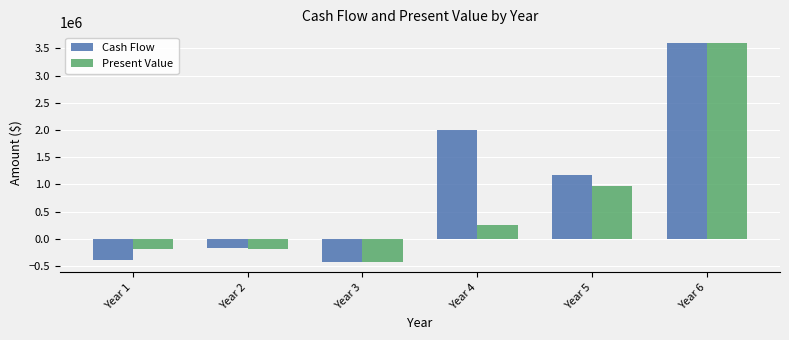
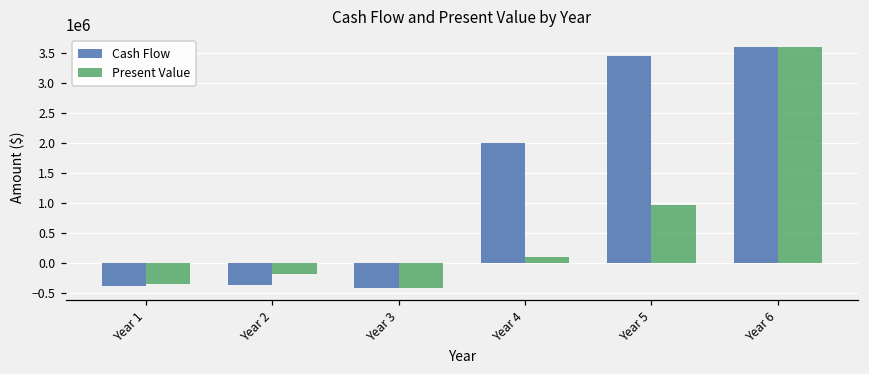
Present Value, Year 1: -200000 -> -400000
Cash Flow, Year 2: -200000 -> -400000
Present Value, Year 4: 300000 -> 100000
Cash Flow, Year 5: 1200000 -> 3500000
